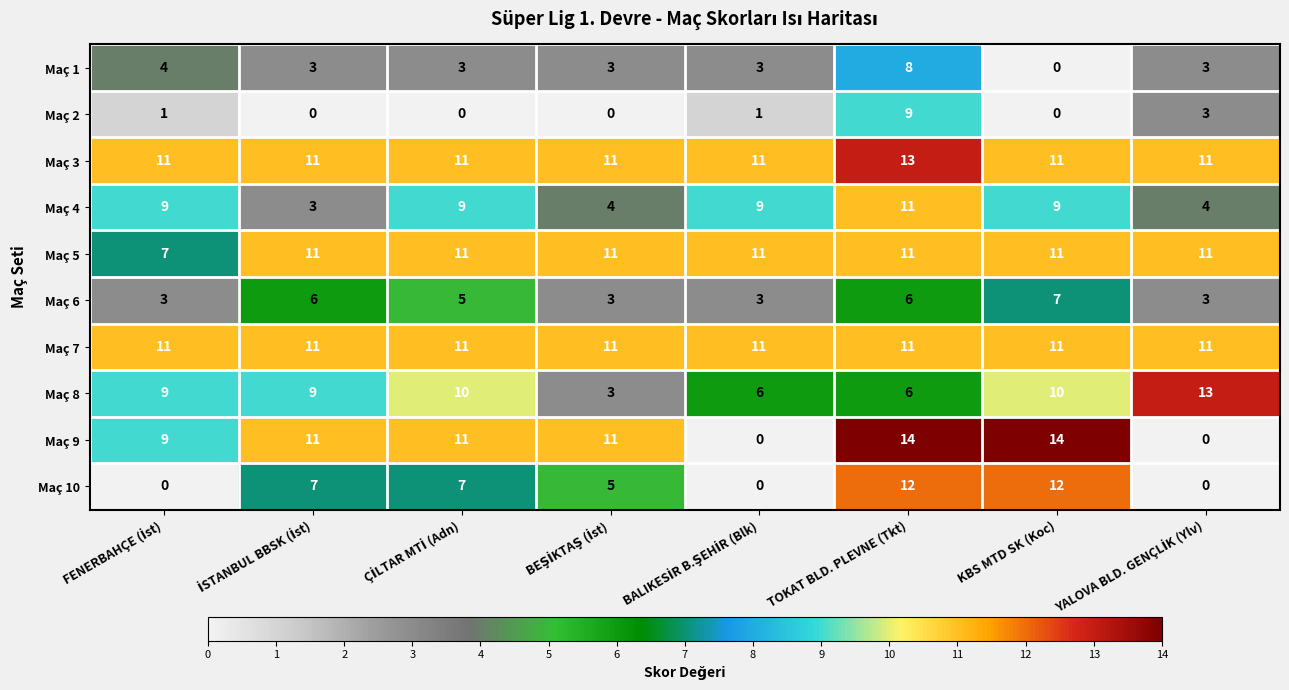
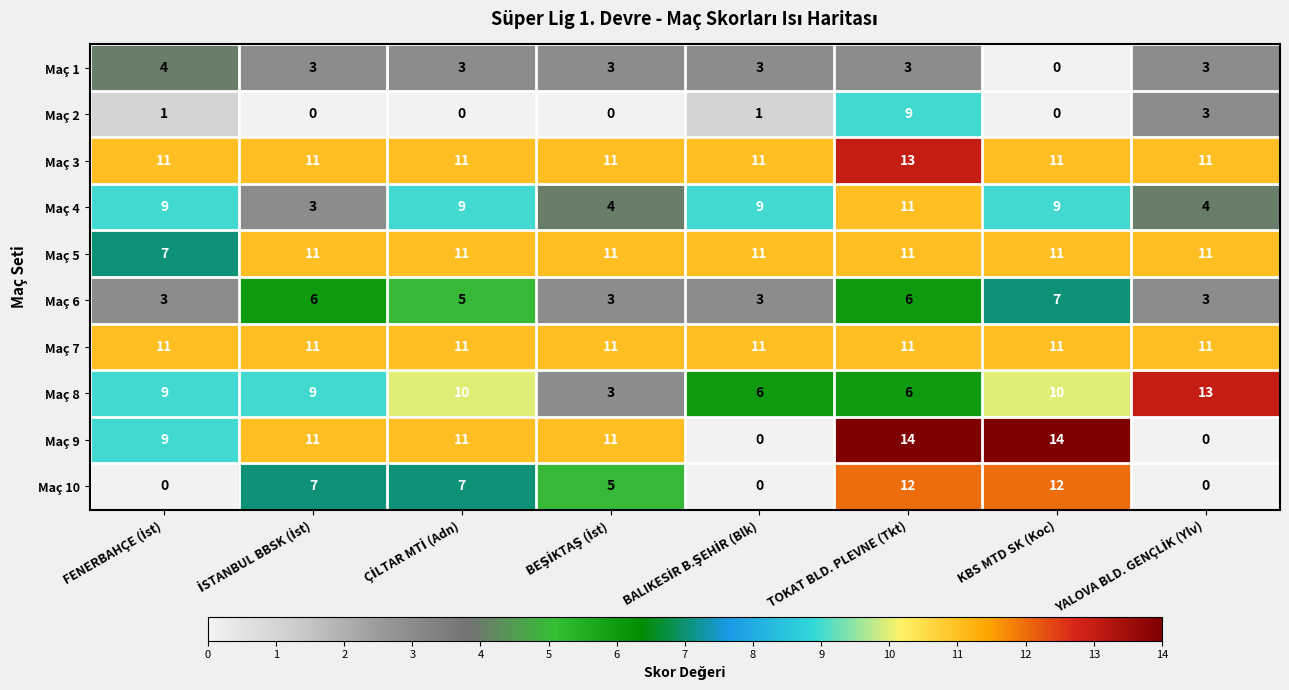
Maç 1, TOKAT BLD. PLEVNE (Tkt): 8 -> 3
